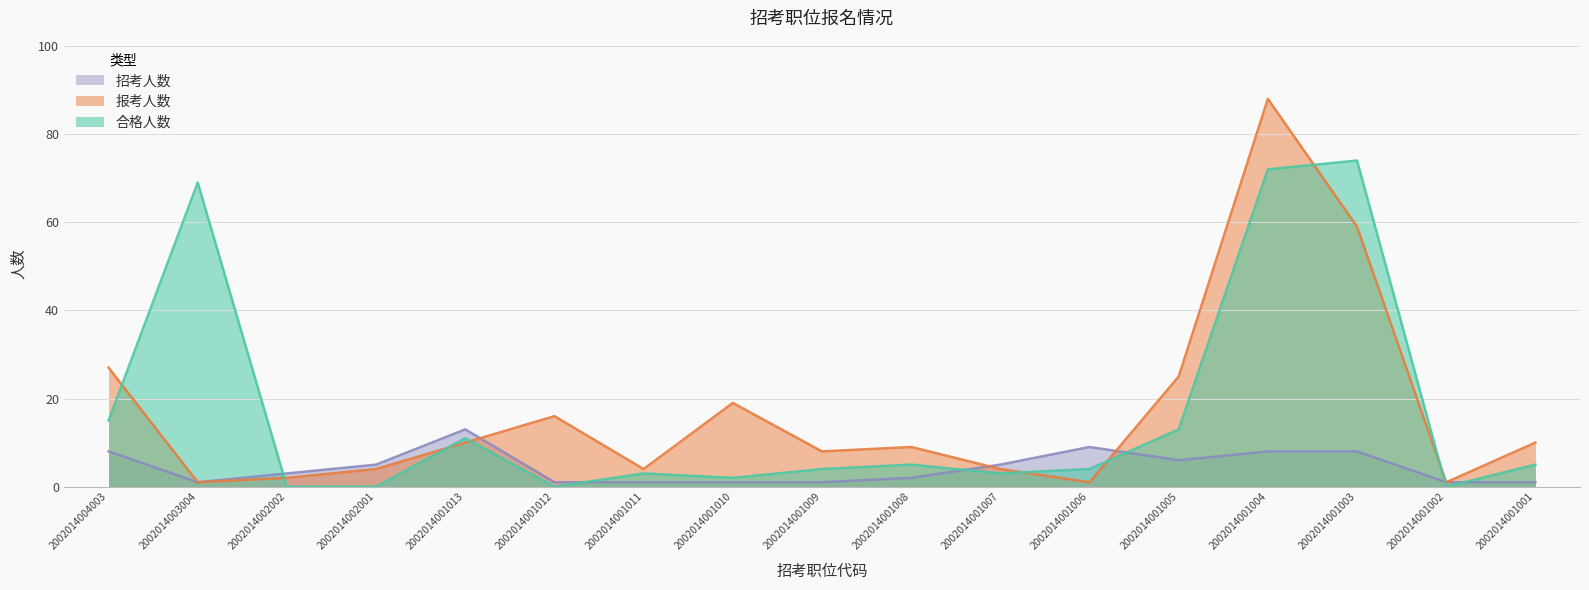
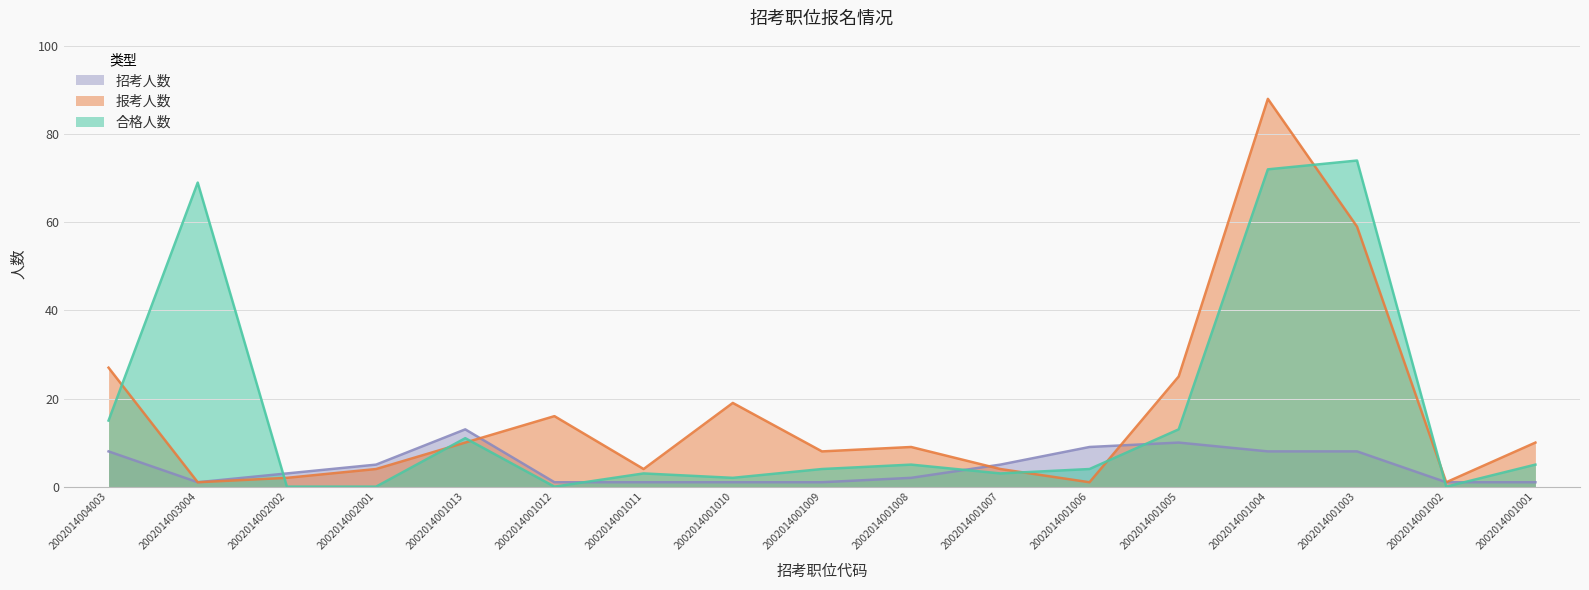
招考人数, 2002014001005: 6 -> 10
